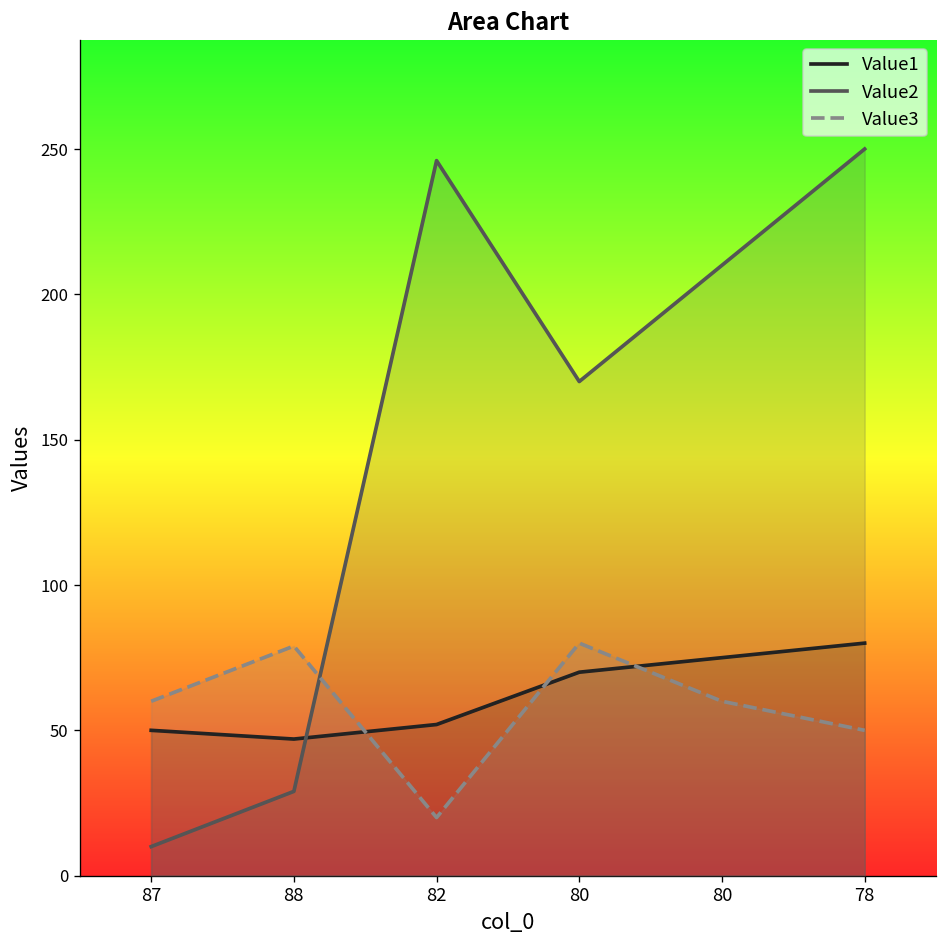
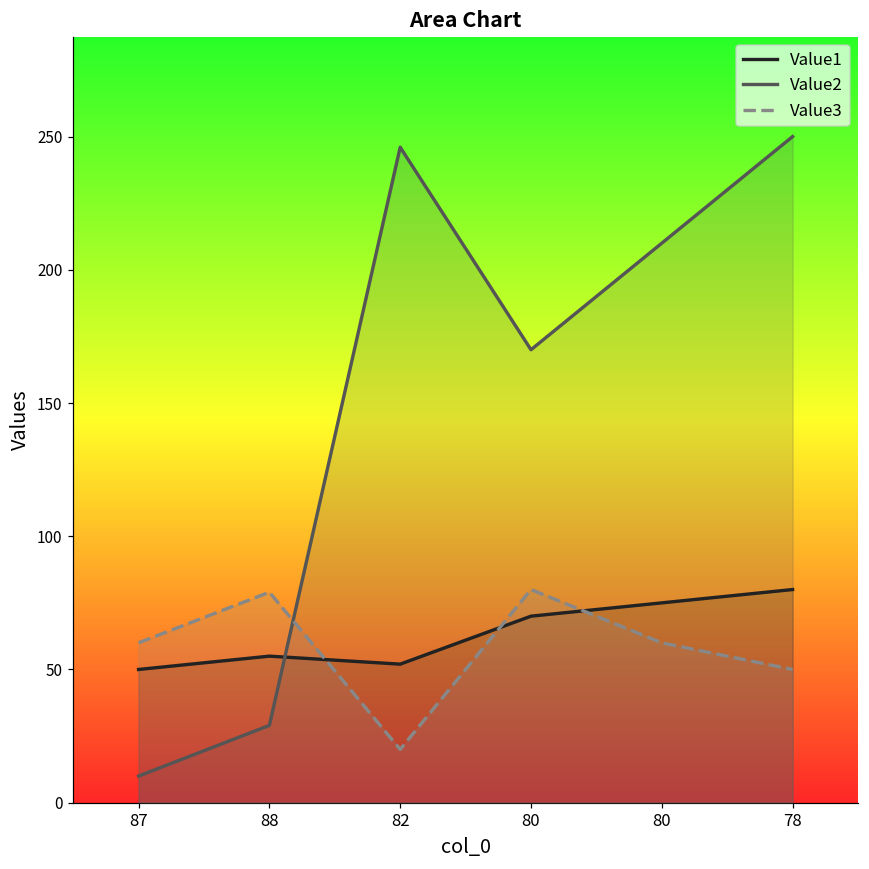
Value1, 88: 47 -> 55
